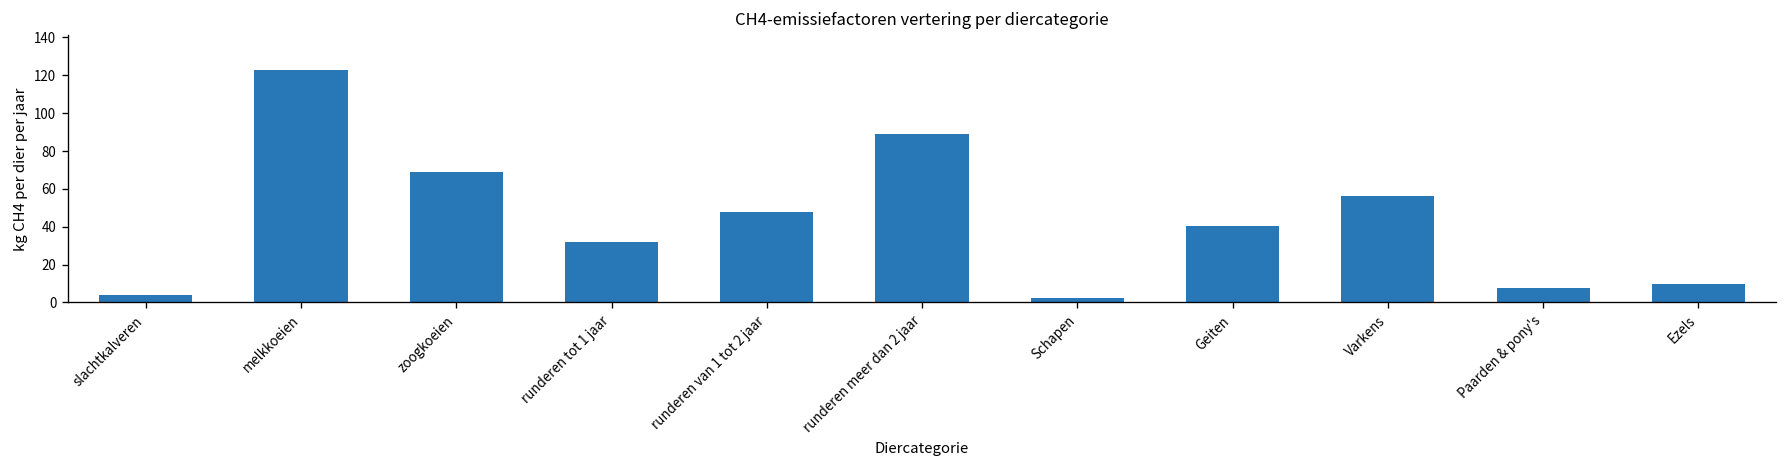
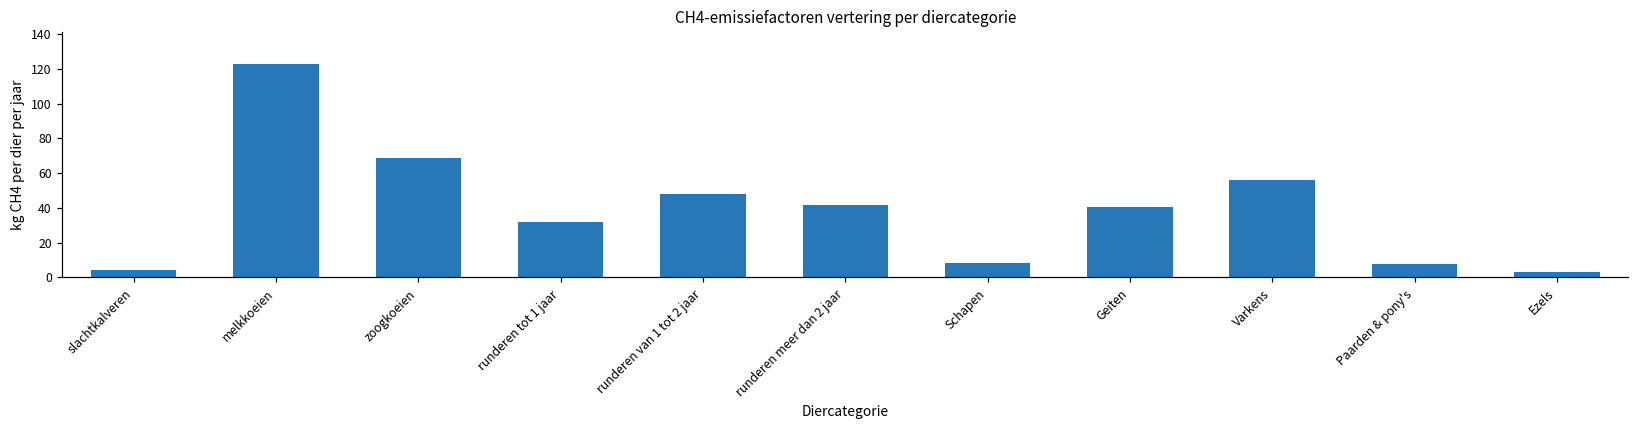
runderen meer dan 2 jaar: 89 -> 41
Schapen: 3 -> 8
Ezels: 10 -> 3
